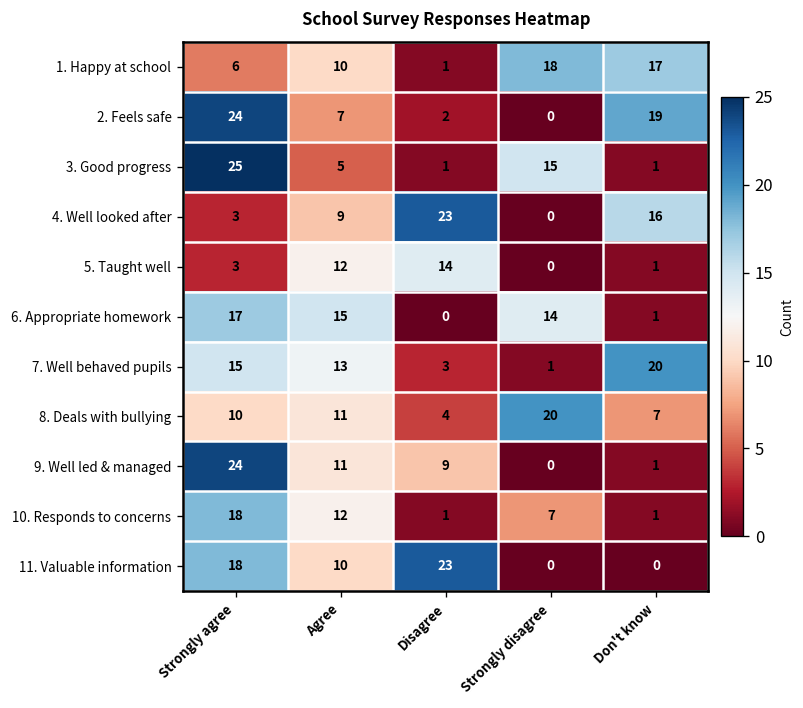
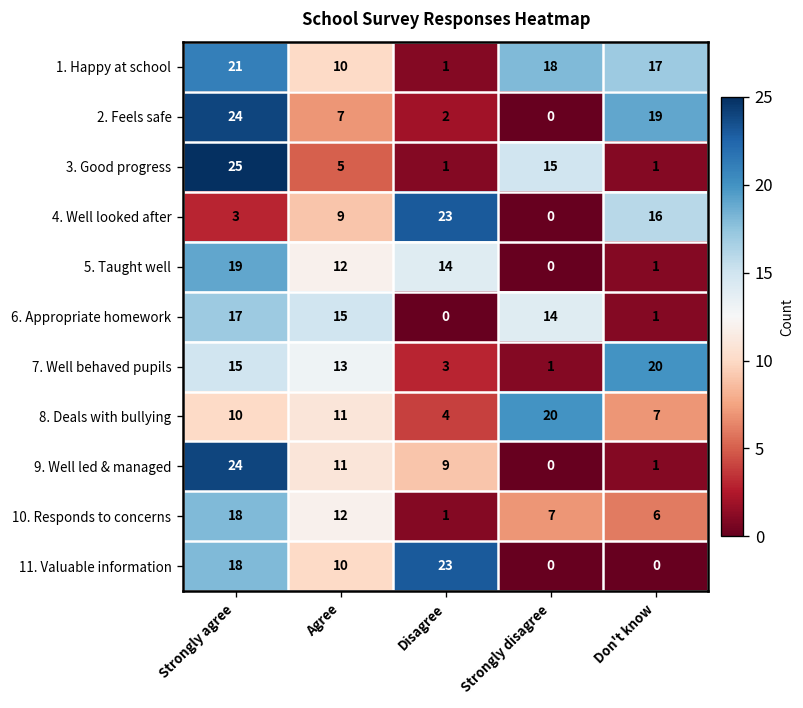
1. Happy at school, Strongly agree: 6 -> 21
5. Taught well, Strongly agree: 3 -> 19
10. Responds to concerns, Don't know: 1 -> 6
